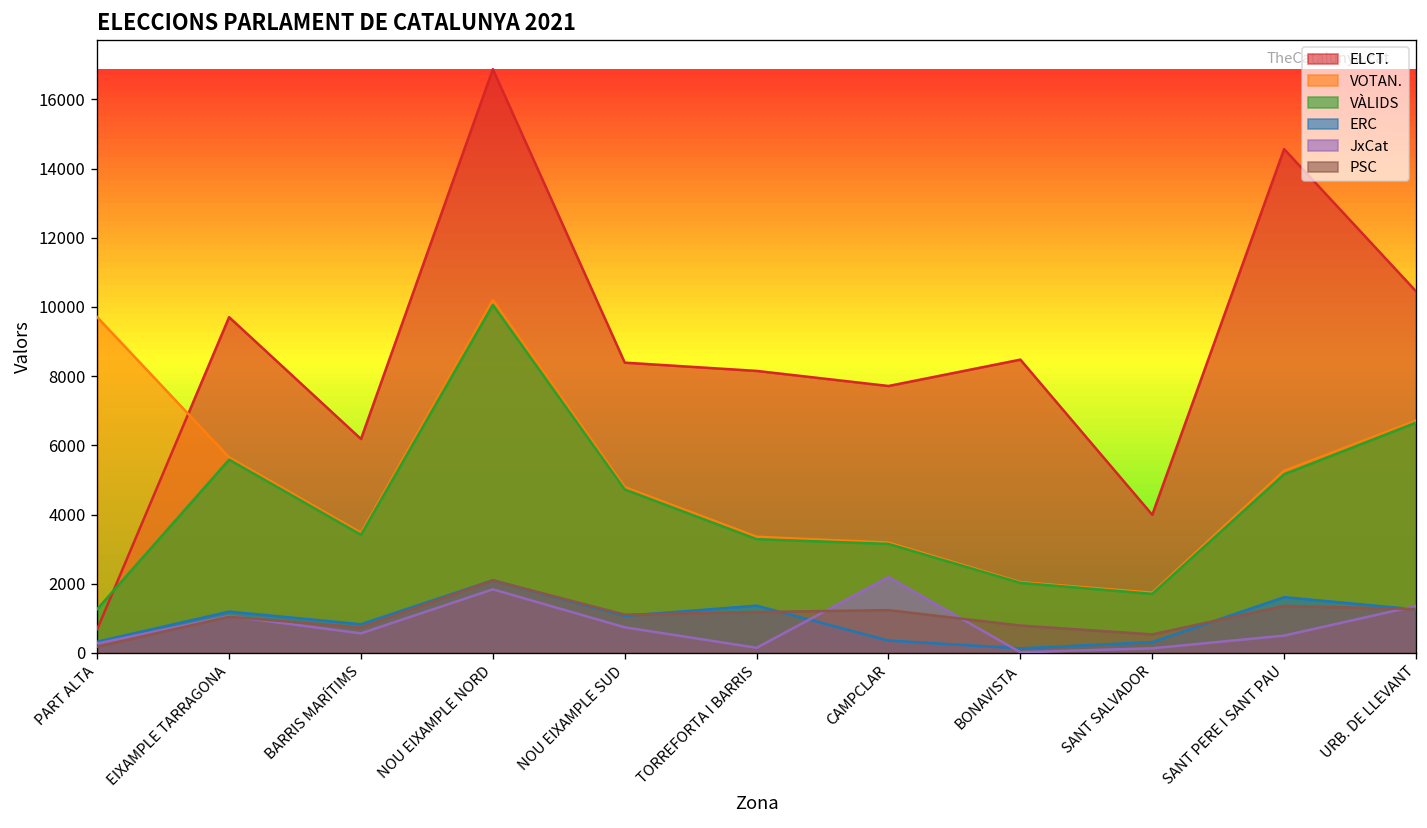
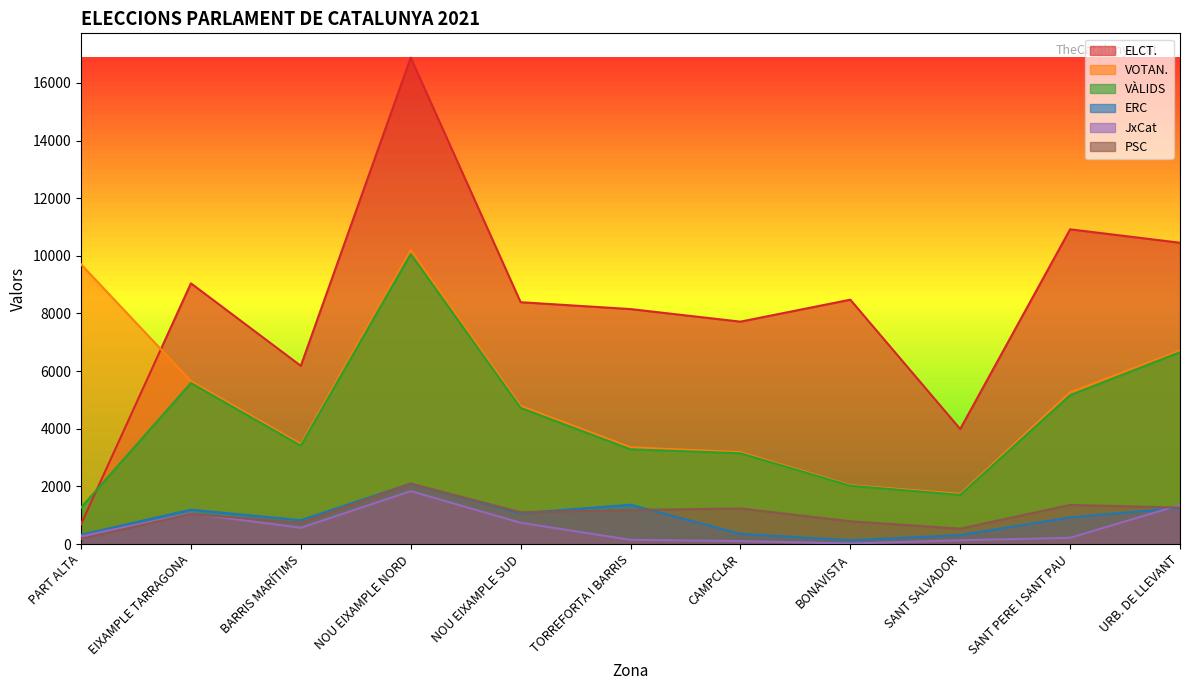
ELCT., EIXAMPLE TARRAGONA: 9700 -> 9000
JxCat, CAMPCLAR: 2200 -> 100
ELCT., SANT PERE I SANT PAU: 14600 -> 10900
ERC, SANT PERE I SANT PAU: 1600 -> 900
JxCat, SANT PERE I SANT PAU: 500 -> 200
